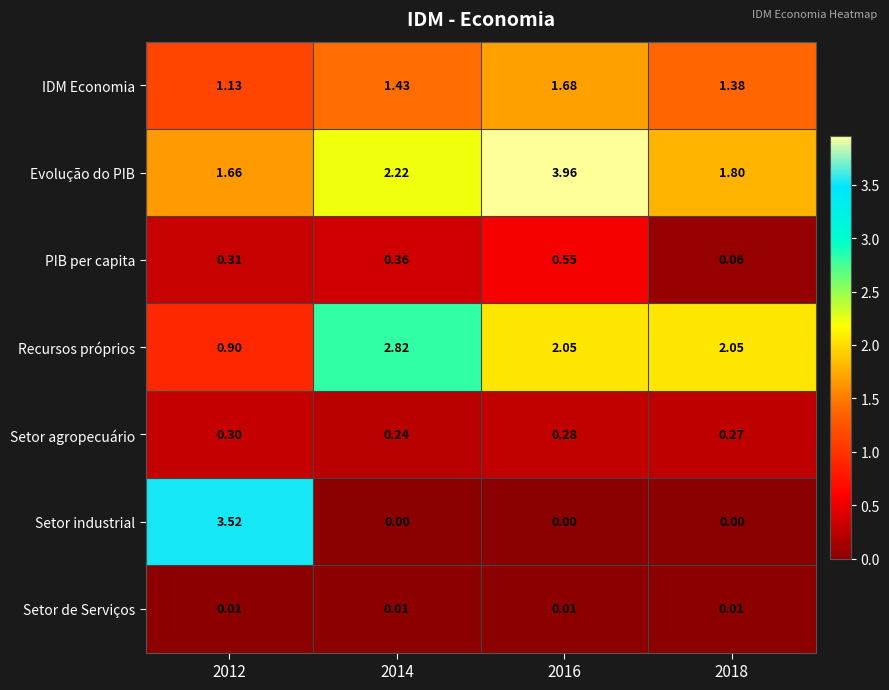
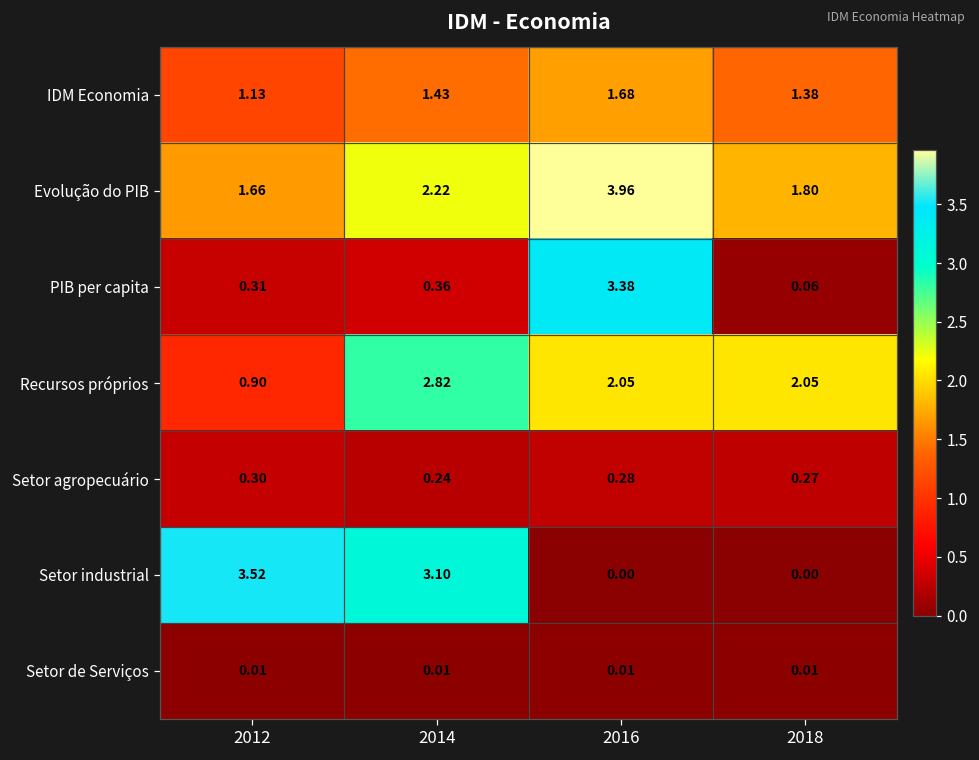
PIB per capita, 2016: 0.55 -> 3.38
Setor industrial, 2014: 0.00 -> 3.10
